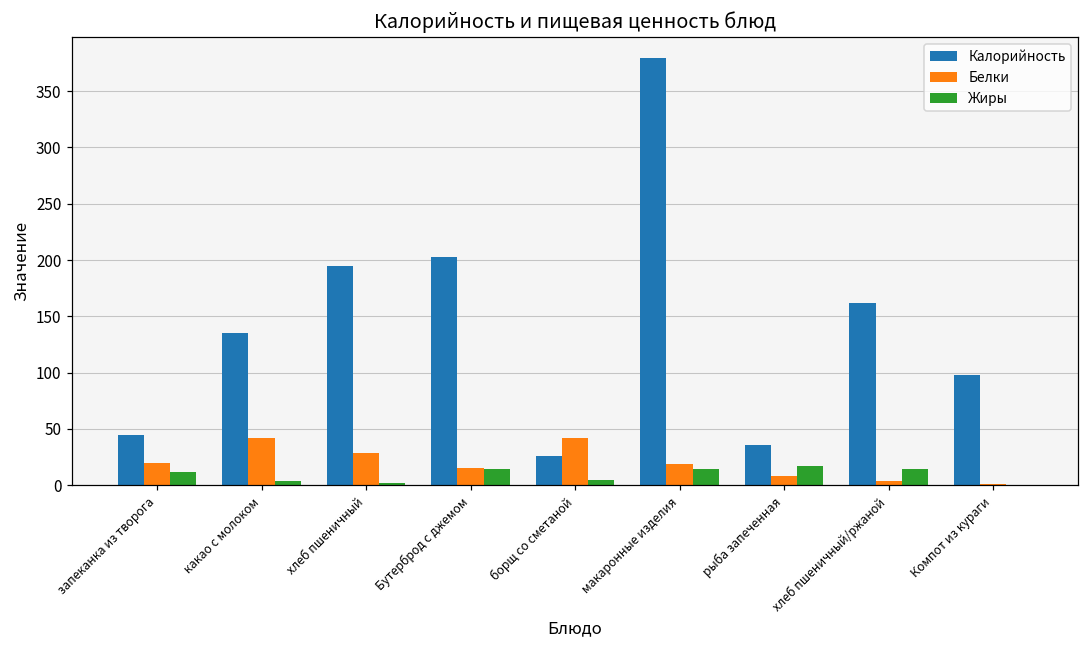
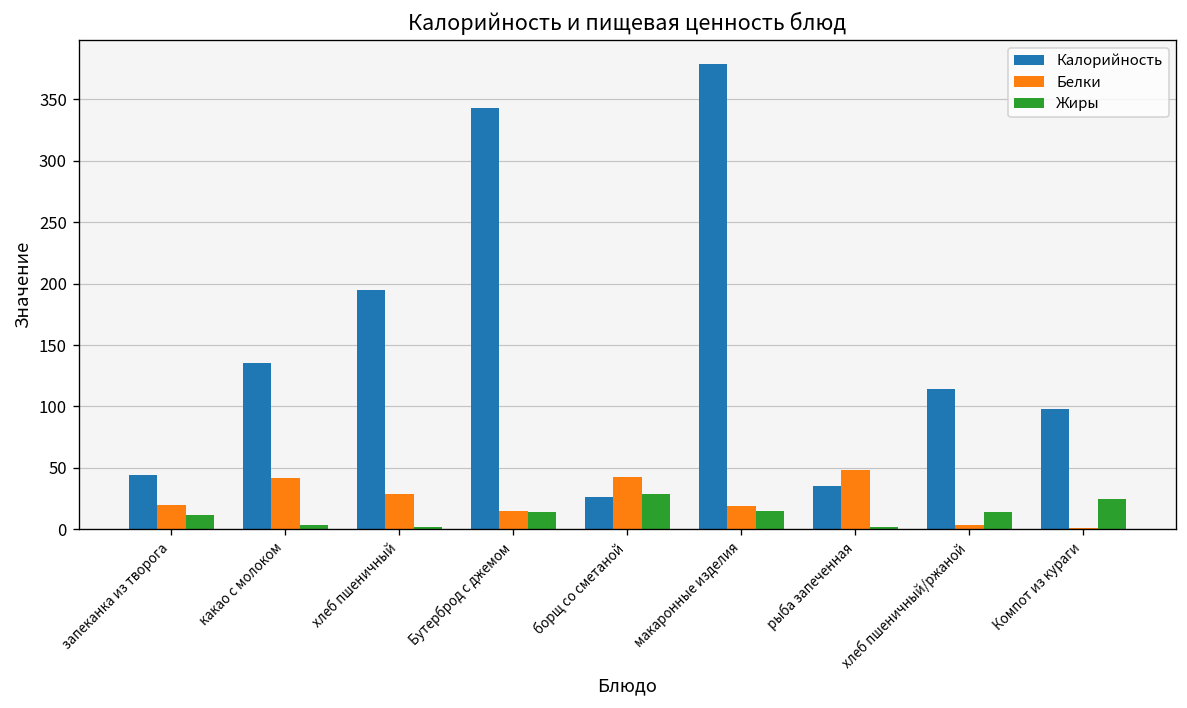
Калорийность, Бутерброд с джемом: 203 -> 343
Жиры, борщ со сметаной: 4 -> 28
Белки, рыба запеченная: 8 -> 48
Жиры, рыба запеченная: 17 -> 2
Калорийность, хлеб пшеничный/ржаной: 162 -> 114
Жиры, Компот из кураги: 0 -> 24
